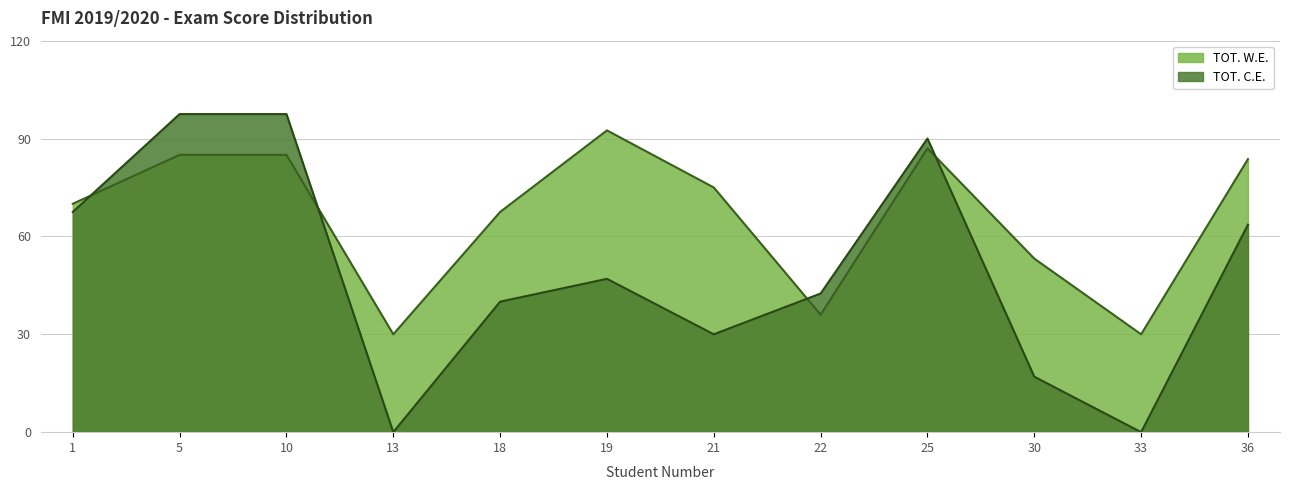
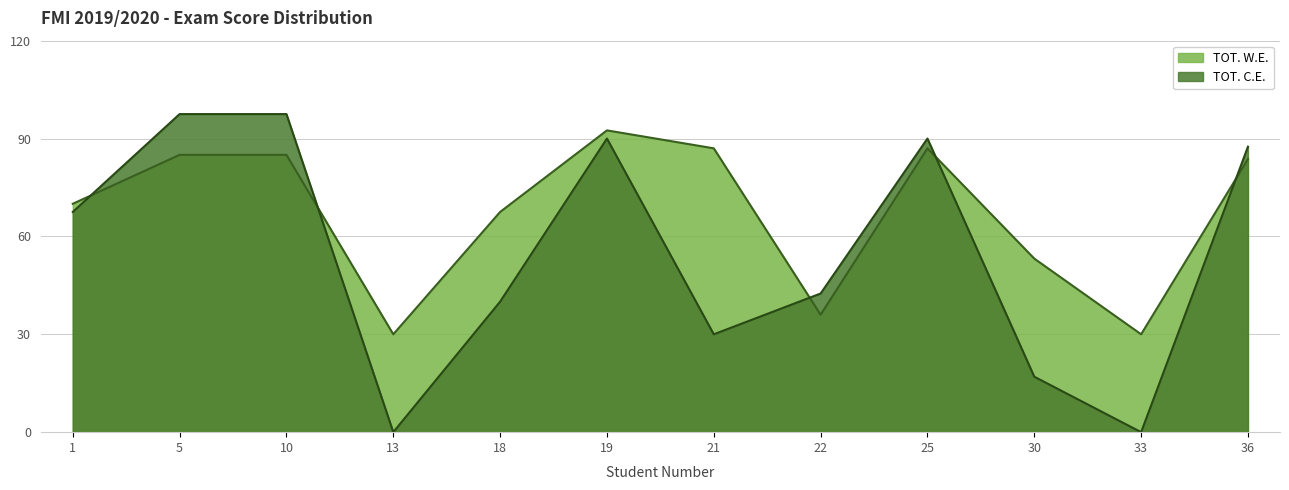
TOT. C.E., 19: 47 -> 90
TOT. W.E., 21: 75 -> 87
TOT. C.E., 36: 64 -> 88
